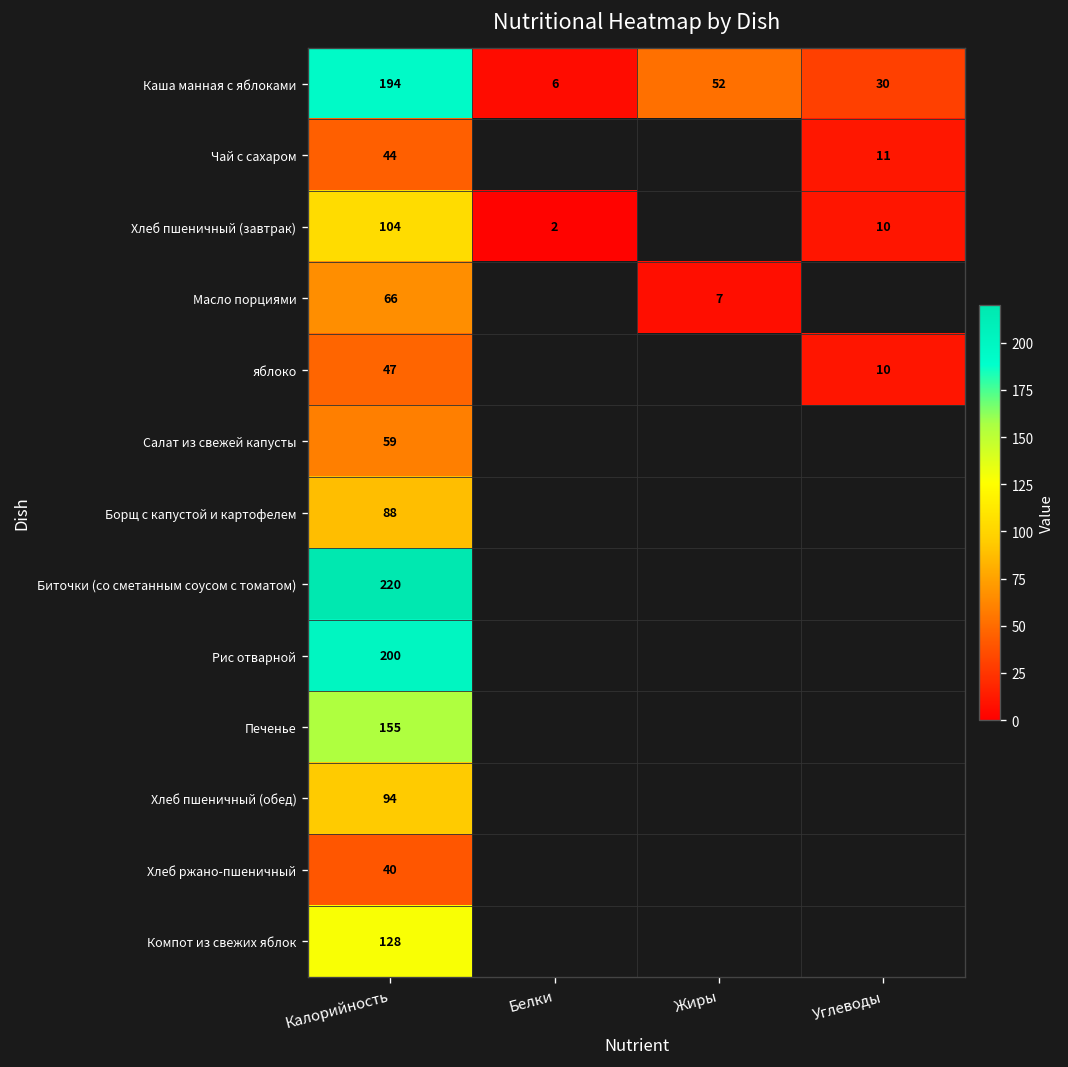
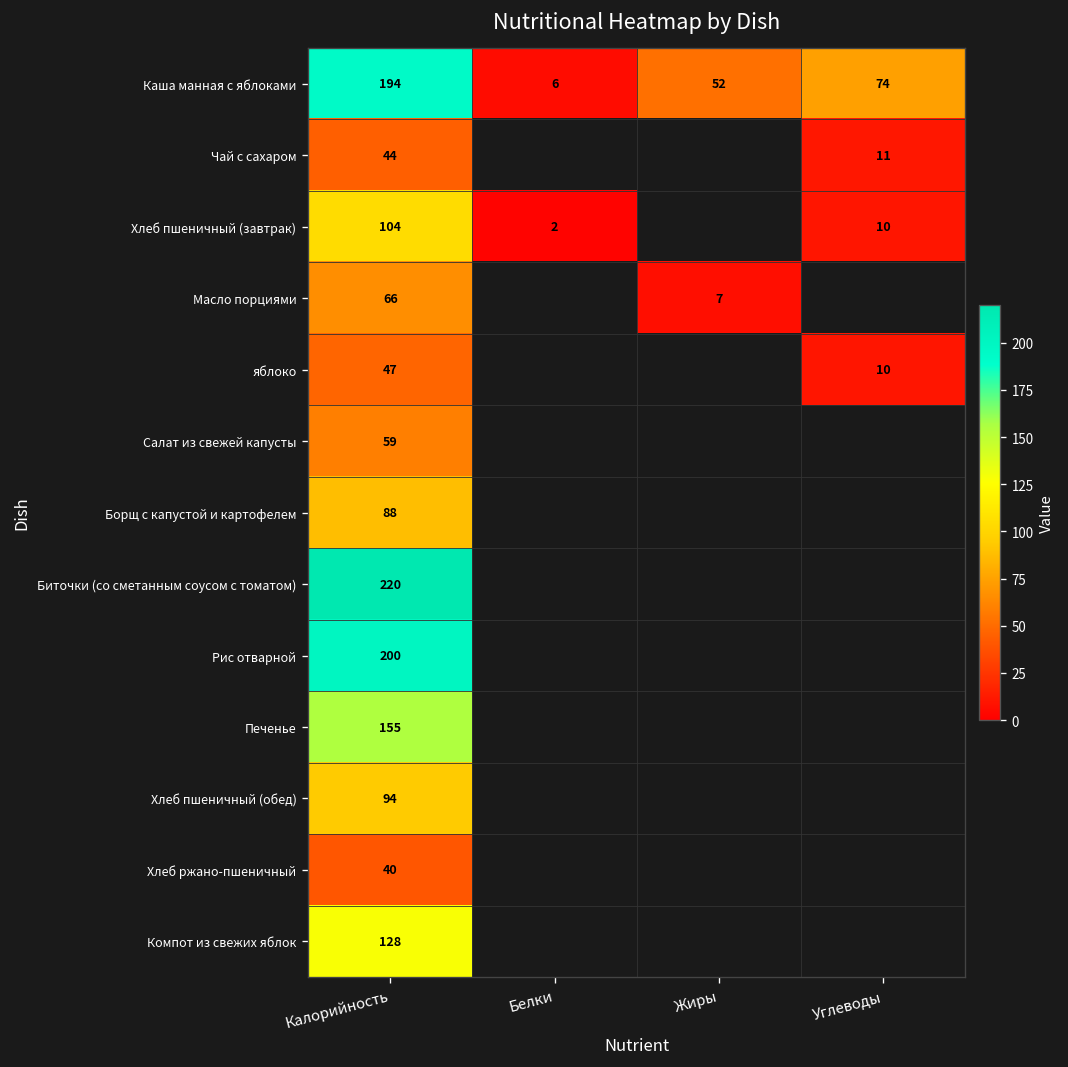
Каша манная с яблоками, Углеводы: 30 -> 74
